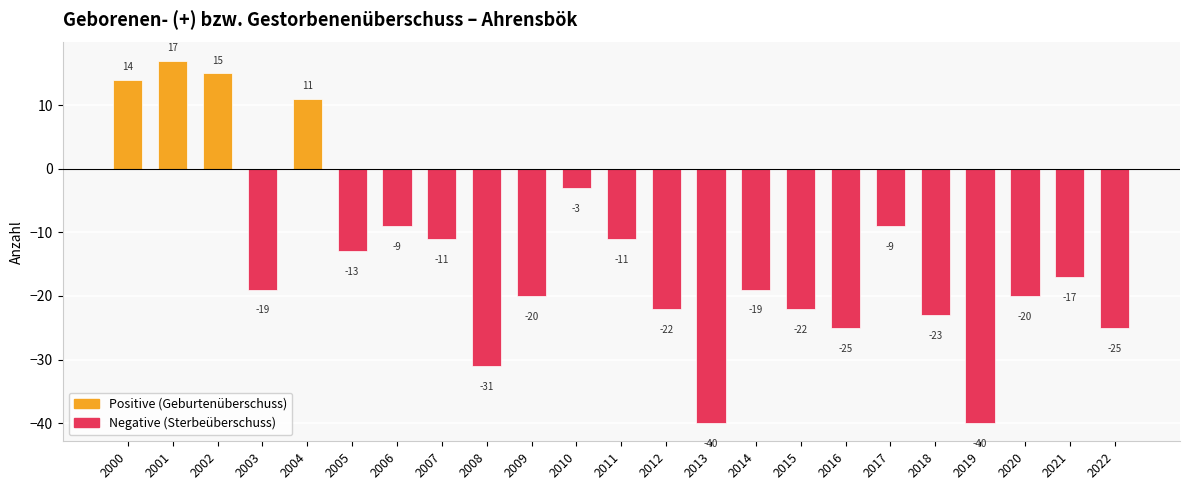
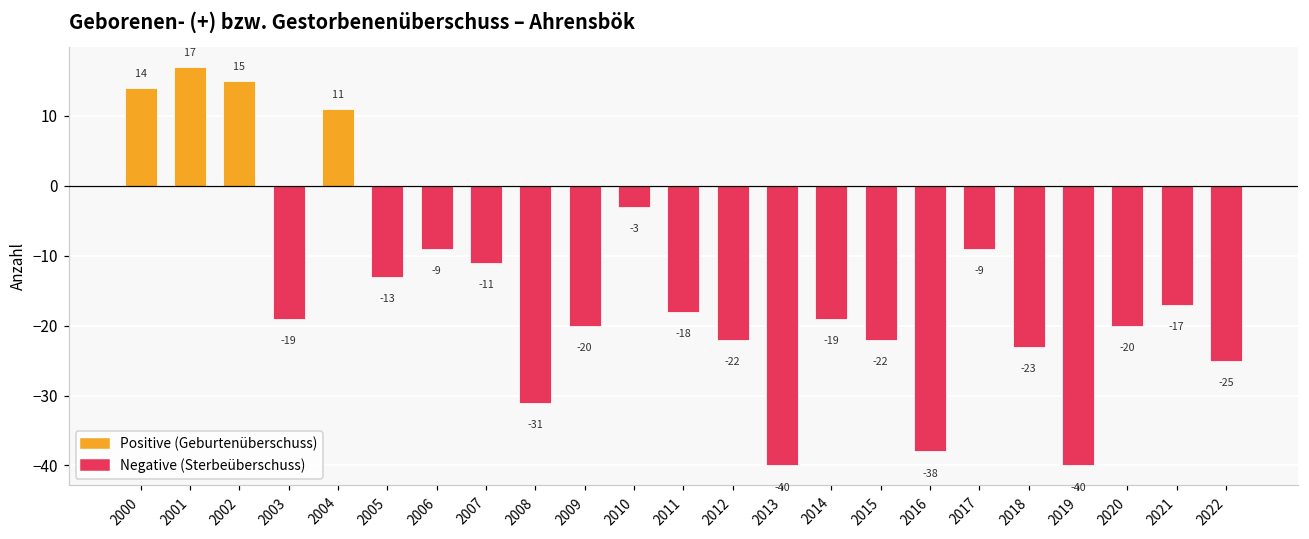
2011: -11 -> -18
2016: -25 -> -38
